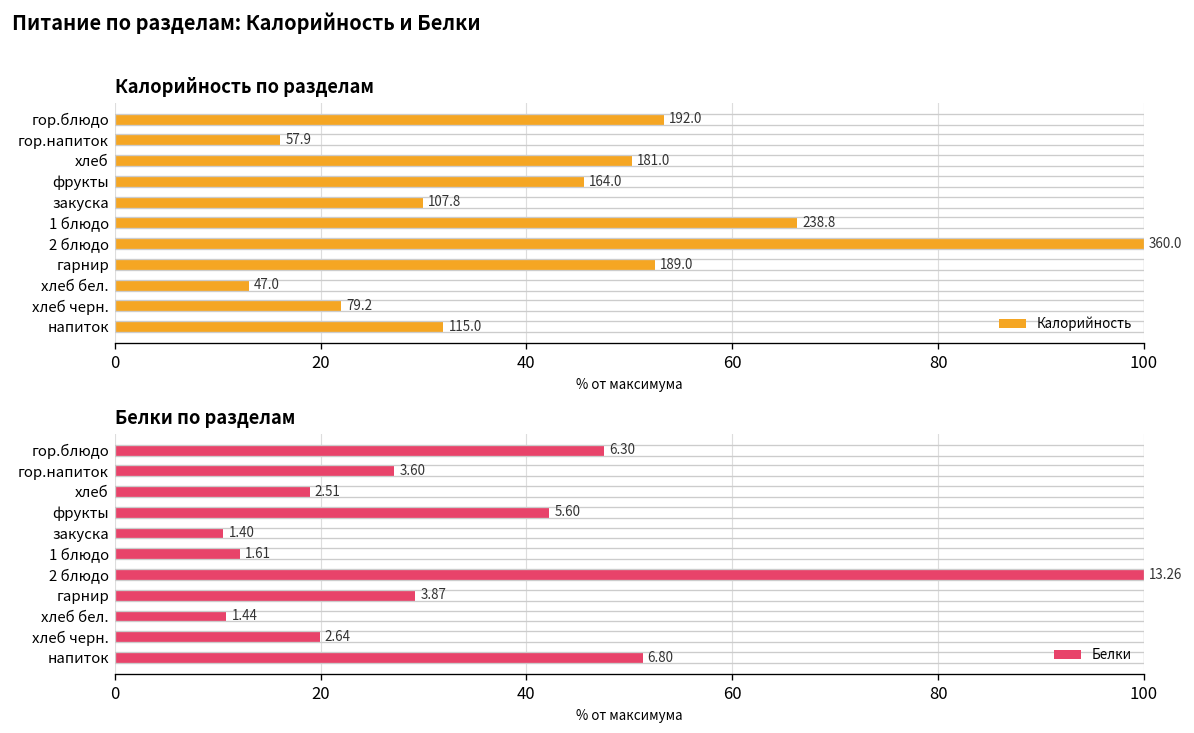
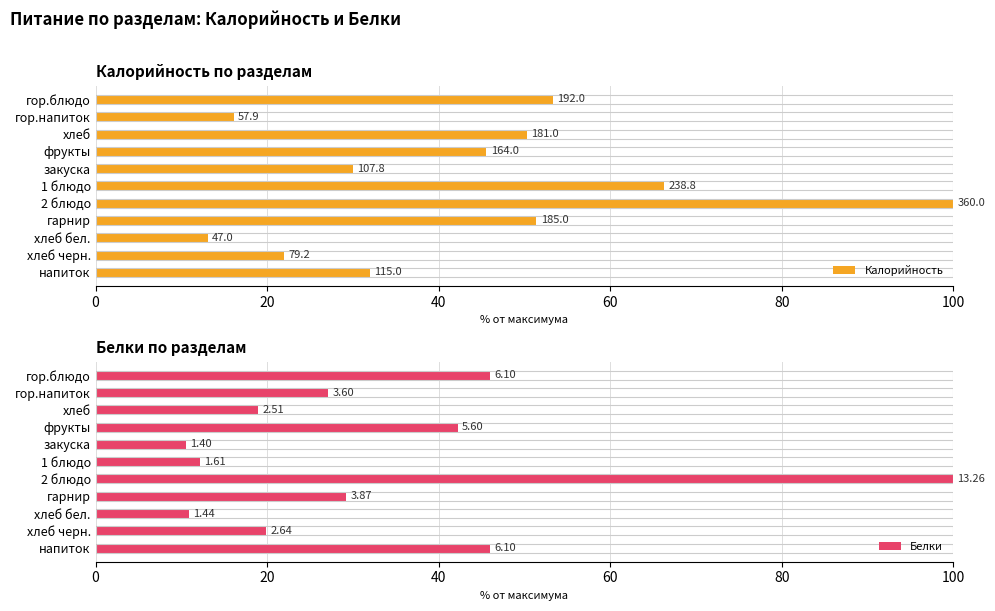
Калорийность по разделам, Калорийность, гарнир: 189.0 -> 185.0
Белки по разделам, Белки, гор.блюдо: 6.30 -> 6.10
Белки по разделам, Белки, напиток: 6.80 -> 6.10
